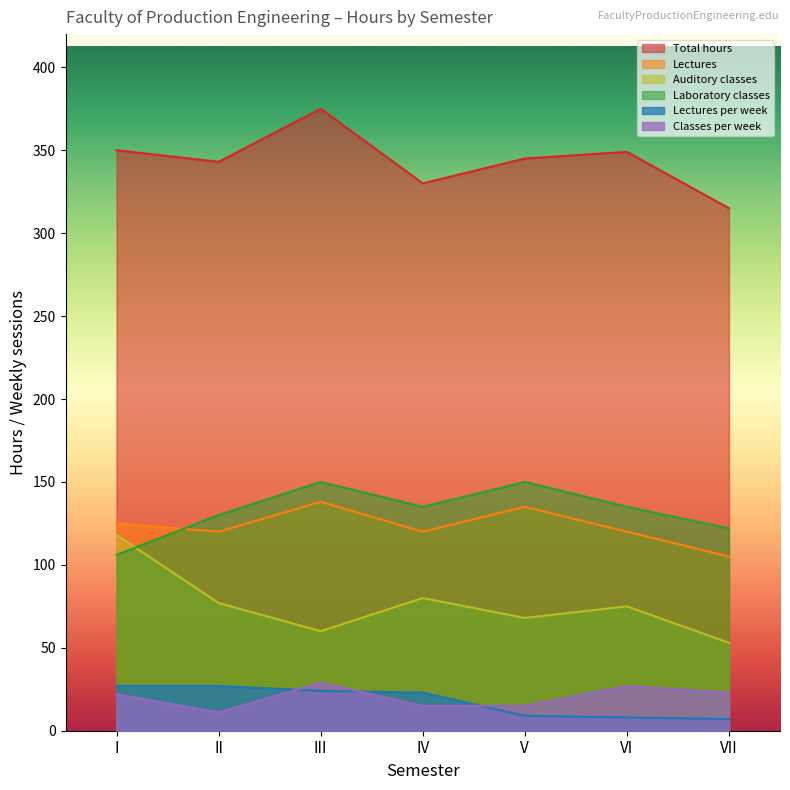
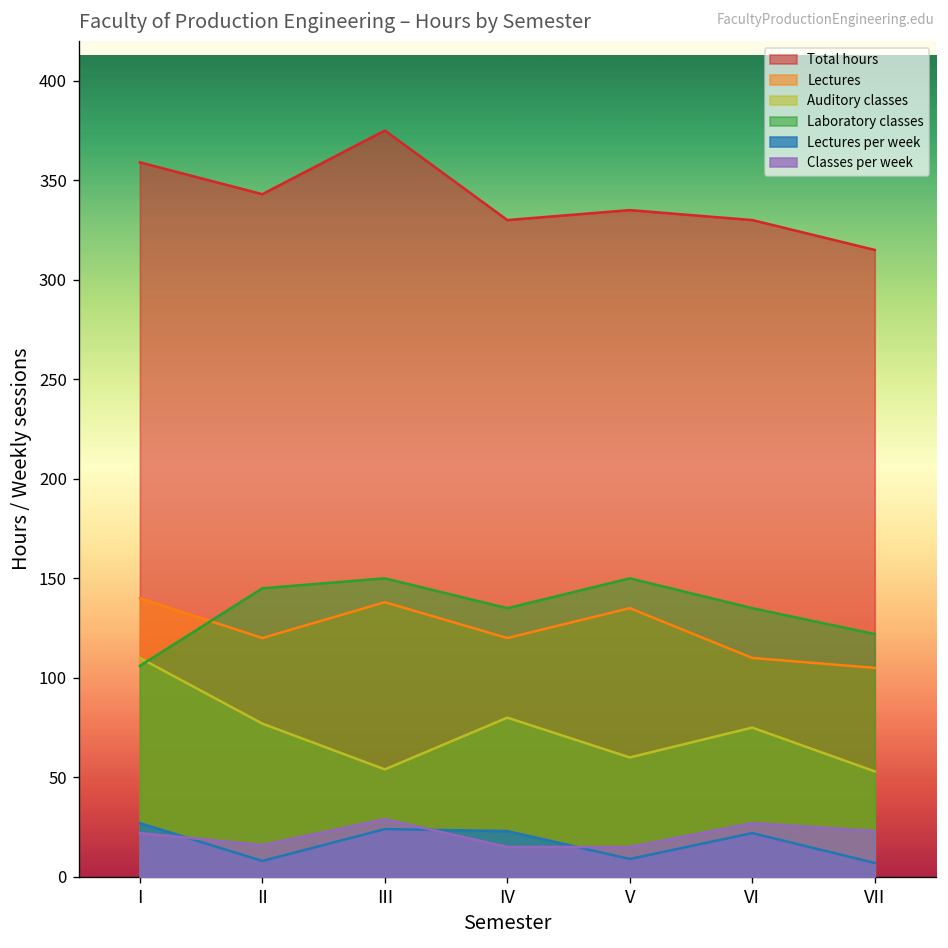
Total hours, I: 350 -> 359
Lectures, I: 125 -> 140
Auditory classes, I: 118 -> 110
Laboratory classes, II: 130 -> 145
Lectures per week, II: 27 -> 8
Classes per week, II: 11 -> 16
Auditory classes, III: 60 -> 54
Total hours, V: 345 -> 335
Auditory classes, V: 68 -> 60
Total hours, VI: 349 -> 330
Lectures, VI: 120 -> 110
Lectures per week, VI: 8 -> 22
